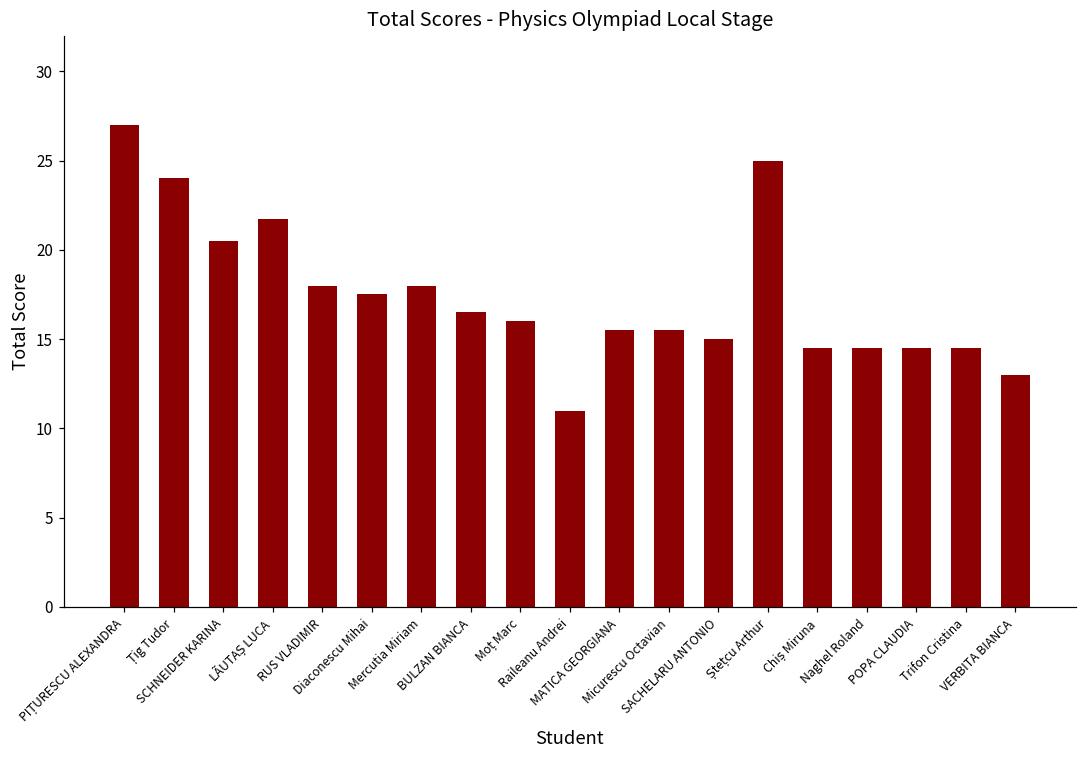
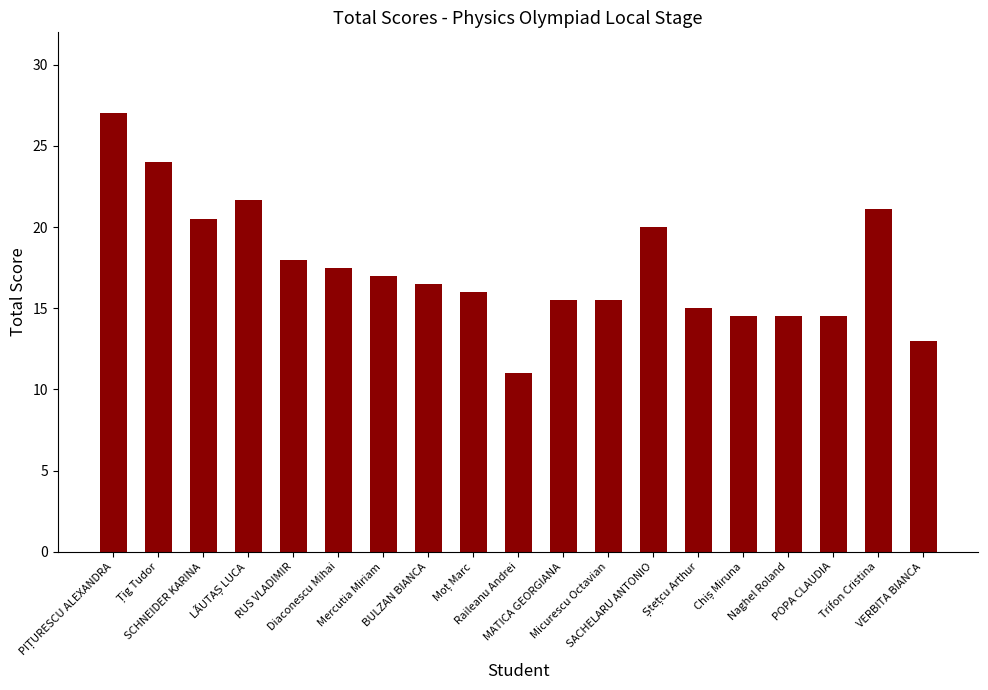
Mercutia Miriam: 18 -> 17
SACHELARU ANTONIO: 15 -> 20
Ștețcu Arthur: 25 -> 15
Trifon Cristina: 14.5 -> 21.1
